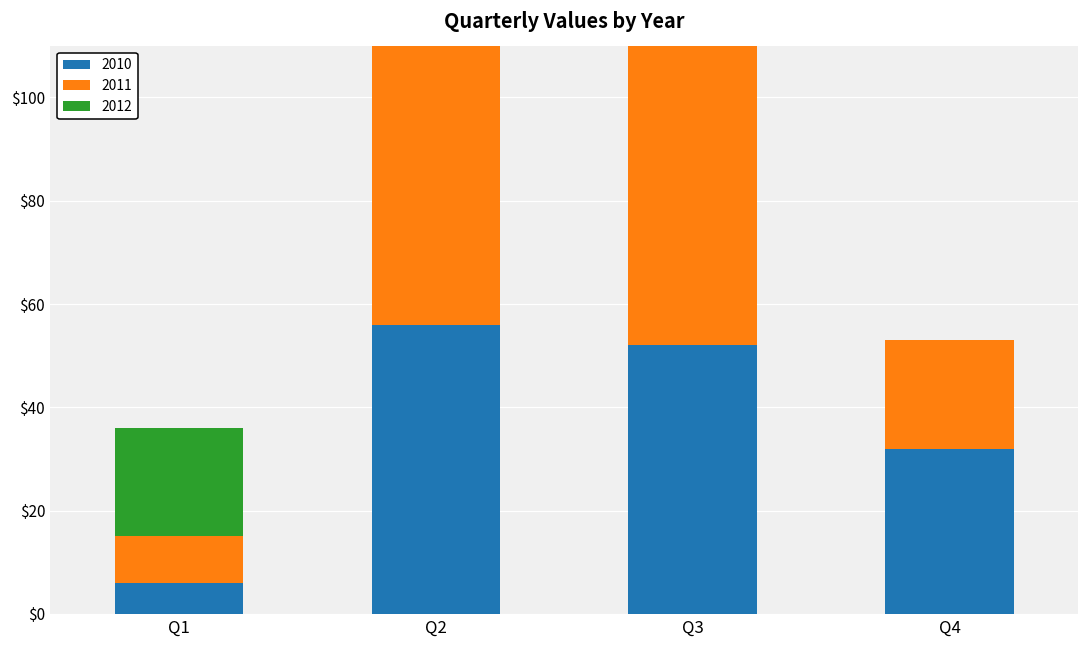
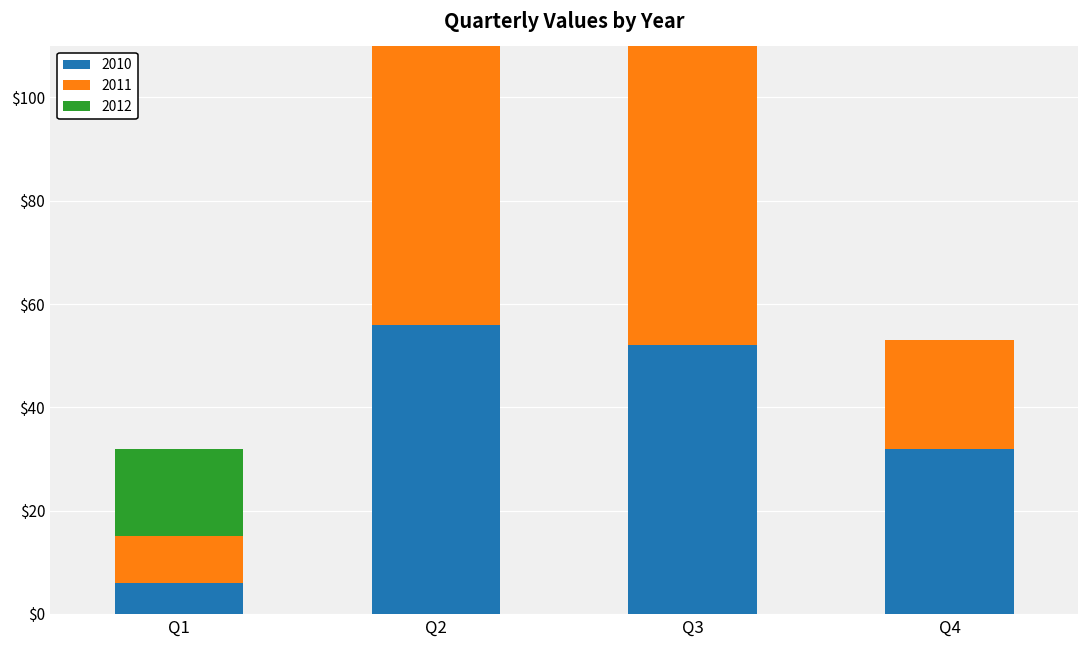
2012, Q1: $21 -> $17
